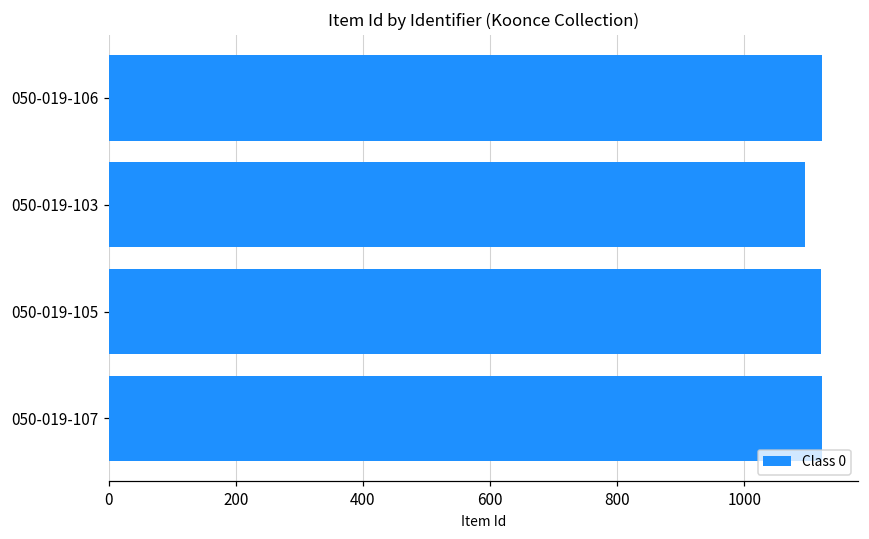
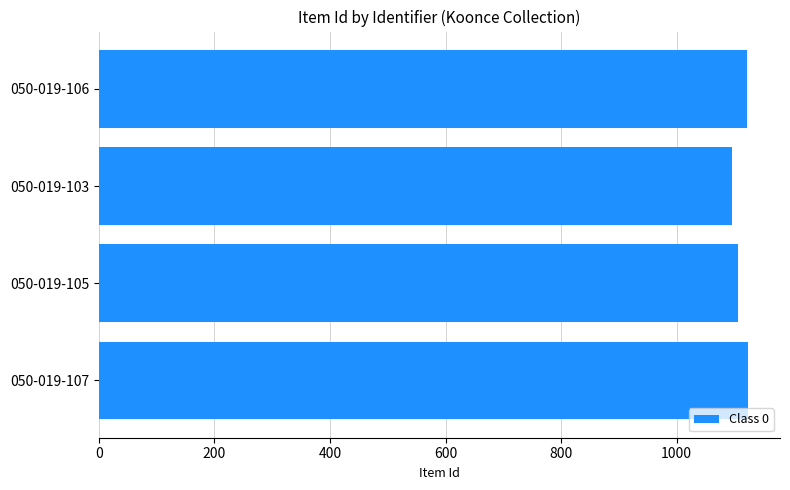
050-019-105: 1120 -> 1110
